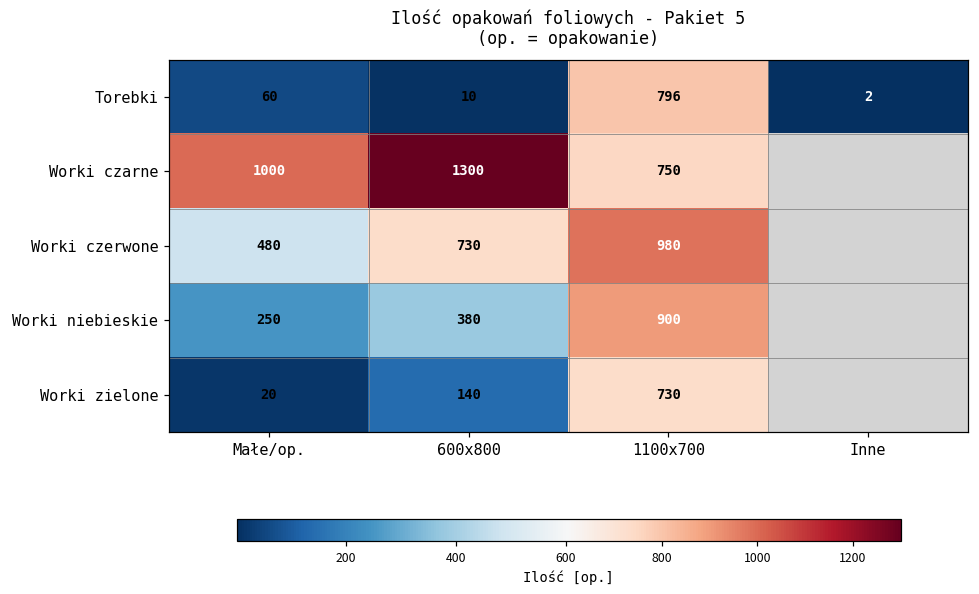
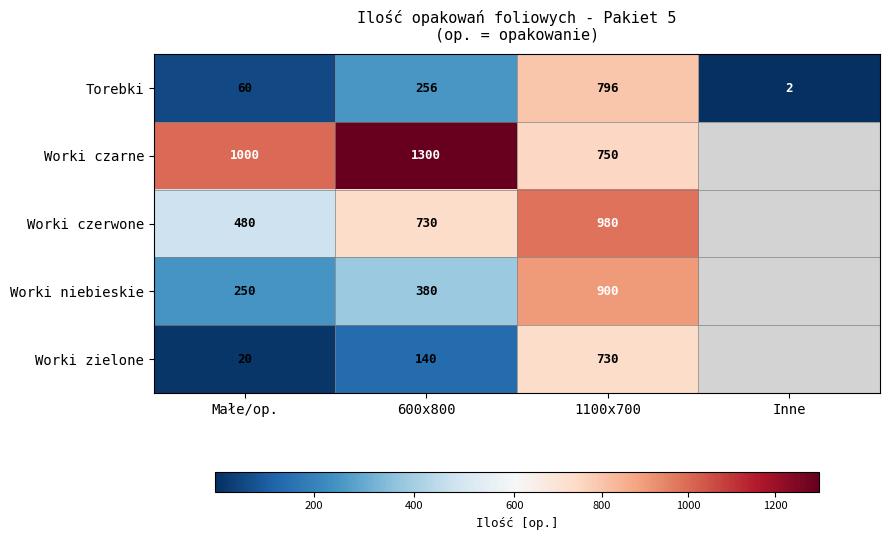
Torebki, 600x800: 10 -> 256
